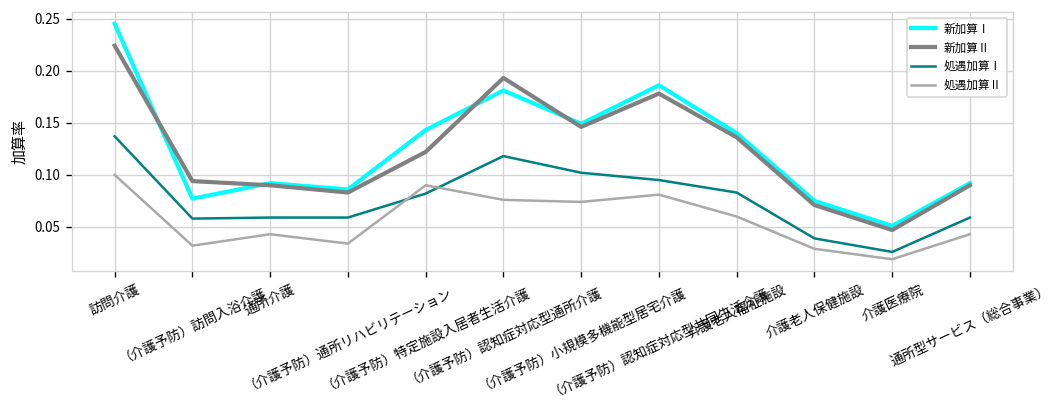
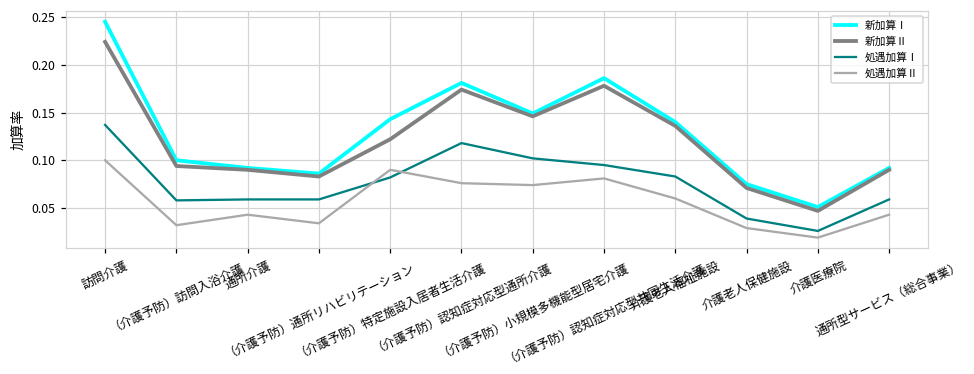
新加算Ⅰ, （介護予防）訪問入浴介護: 0.08 -> 0.10
新加算Ⅱ, （介護予防）認知症対応型通所介護: 0.19 -> 0.17
